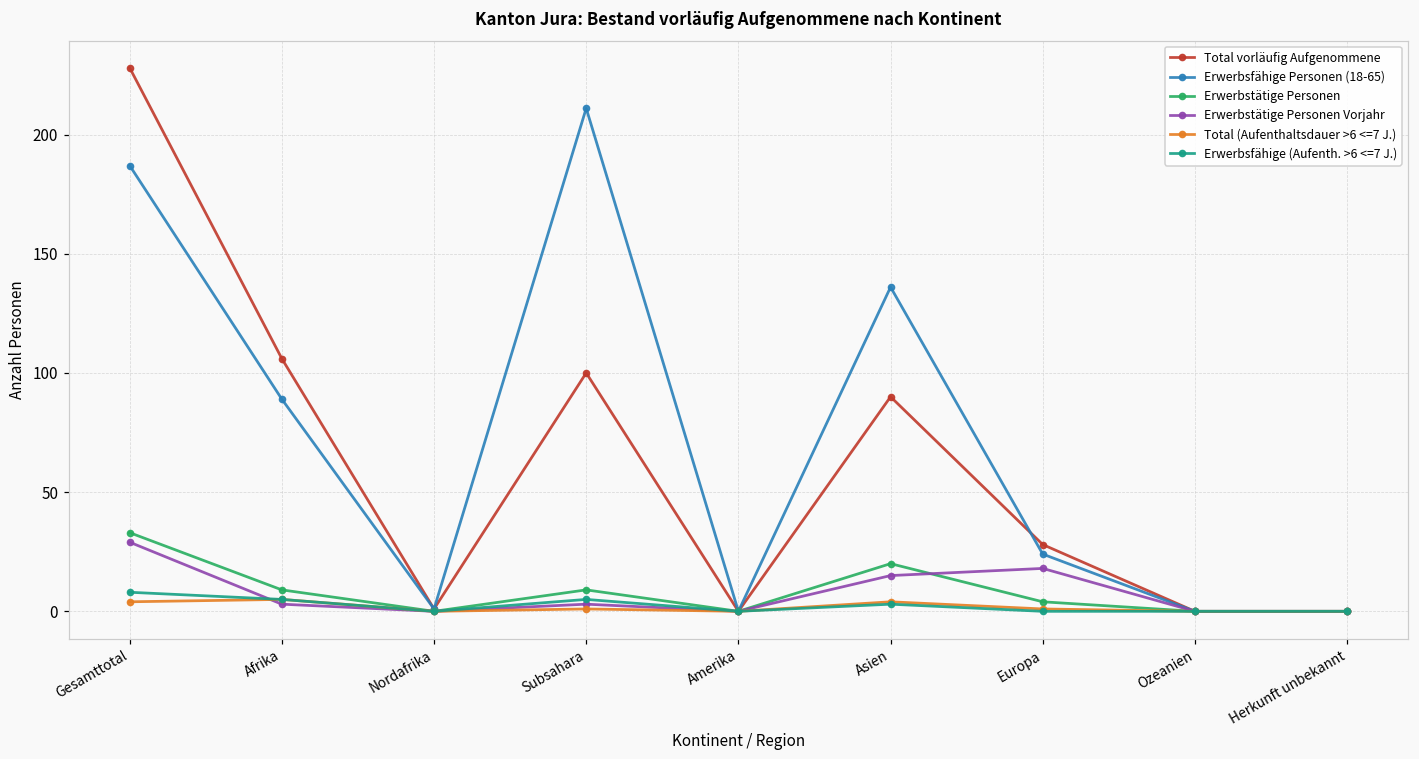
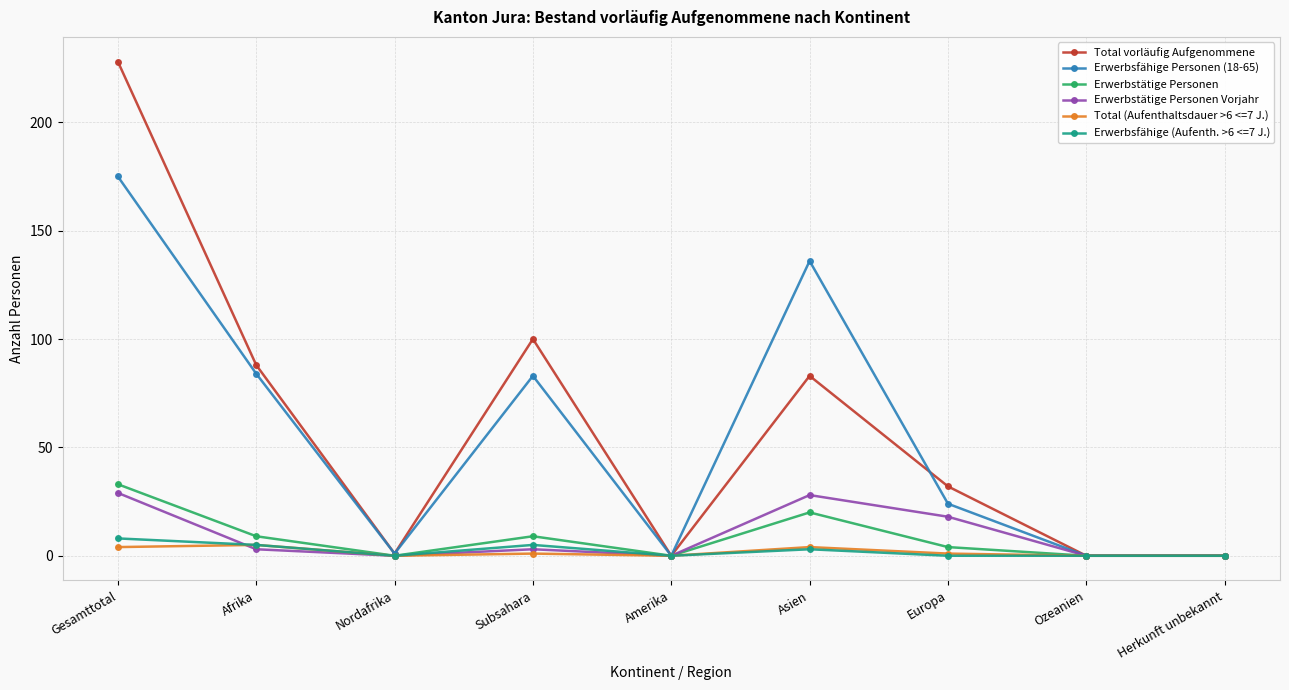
Erwerbsfähige Personen (18-65), Gesamttotal: 187 -> 175
Total vorläufig Aufgenommene, Afrika: 106 -> 88
Erwerbsfähige Personen (18-65), Afrika: 89 -> 84
Erwerbsfähige Personen (18-65), Subsahara: 211 -> 83
Total vorläufig Aufgenommene, Asien: 90 -> 83
Erwerbstätige Personen Vorjahr, Asien: 15 -> 28
Total vorläufig Aufgenommene, Europa: 28 -> 32
